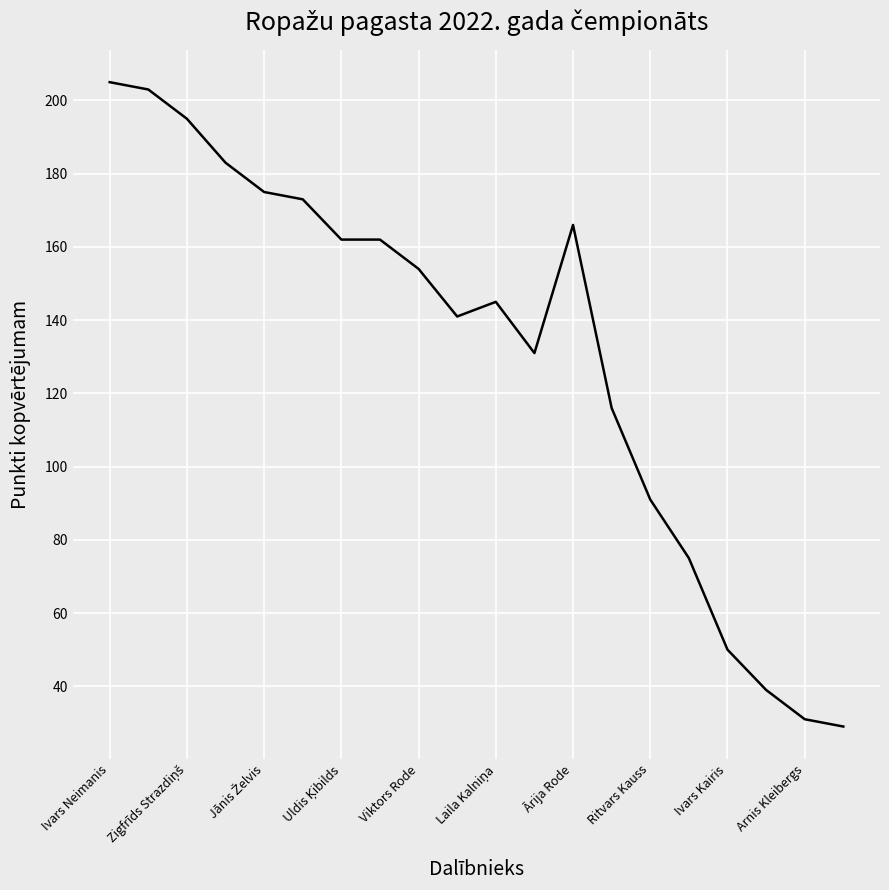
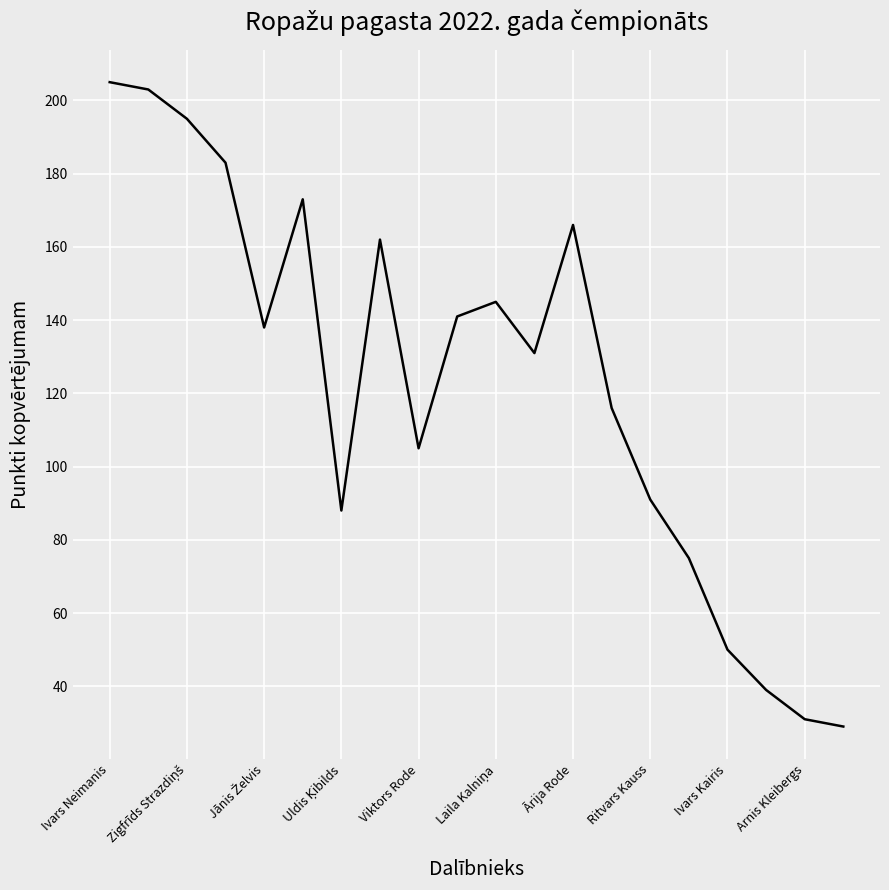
Jānis Želvis: 175 -> 138
Uldis Ķibilds: 162 -> 88
Viktors Rode: 154 -> 105
